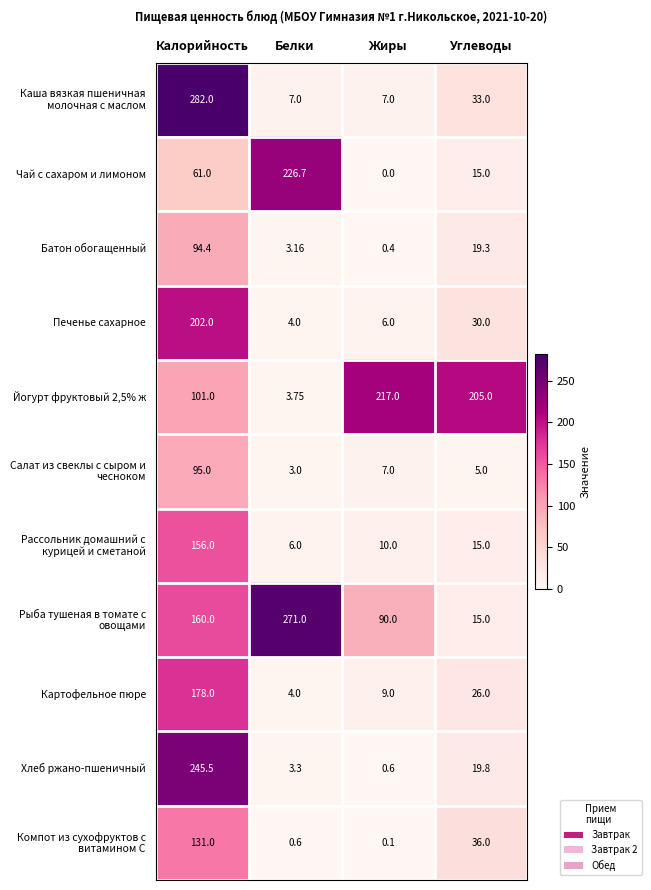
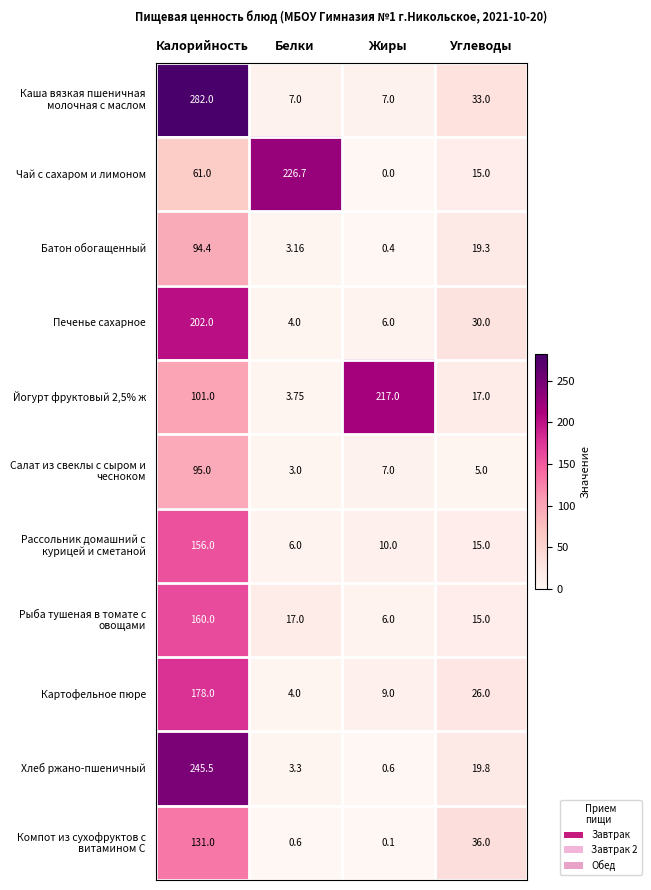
Йогурт фруктовый 2,5% ж, Углеводы: 205.0 -> 17.0
Рыба тушеная в томате с овощами, Белки: 271.0 -> 17.0
Рыба тушеная в томате с овощами, Жиры: 90.0 -> 6.0
